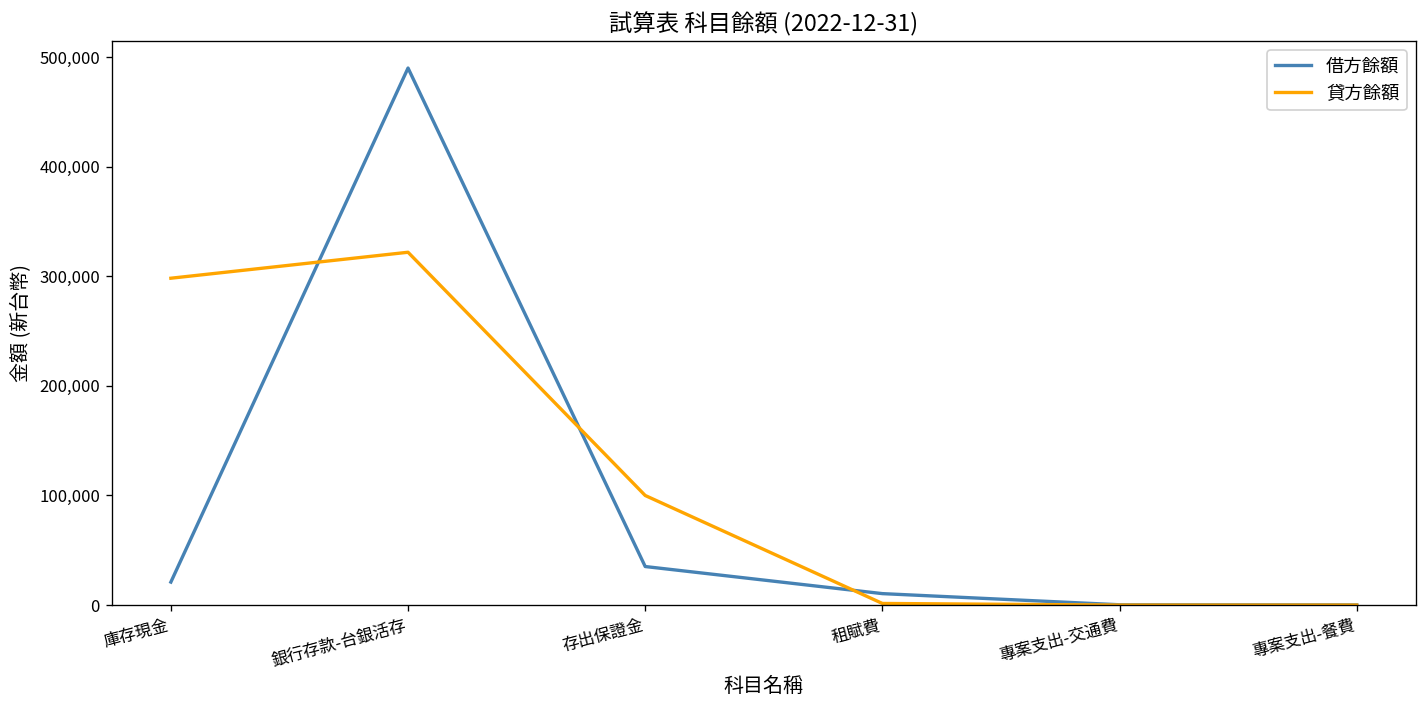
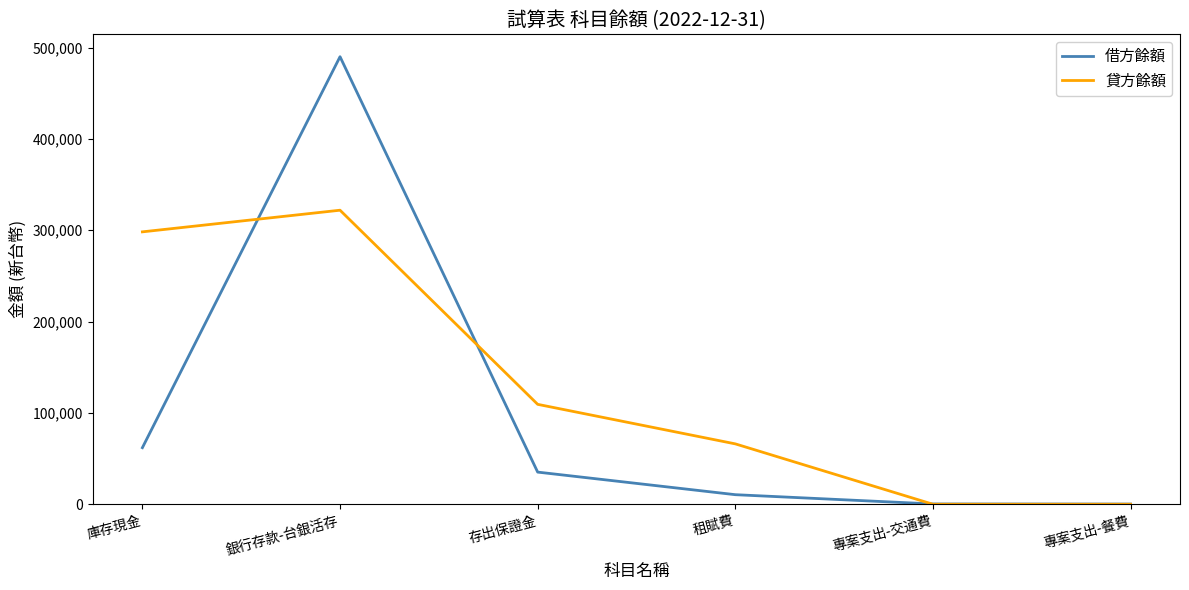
借方餘額, 庫存現金: 20,000 -> 60,000
貸方餘額, 存出保證金: 100,000 -> 110,000
貸方餘額, 租賦費: 0 -> 70,000
